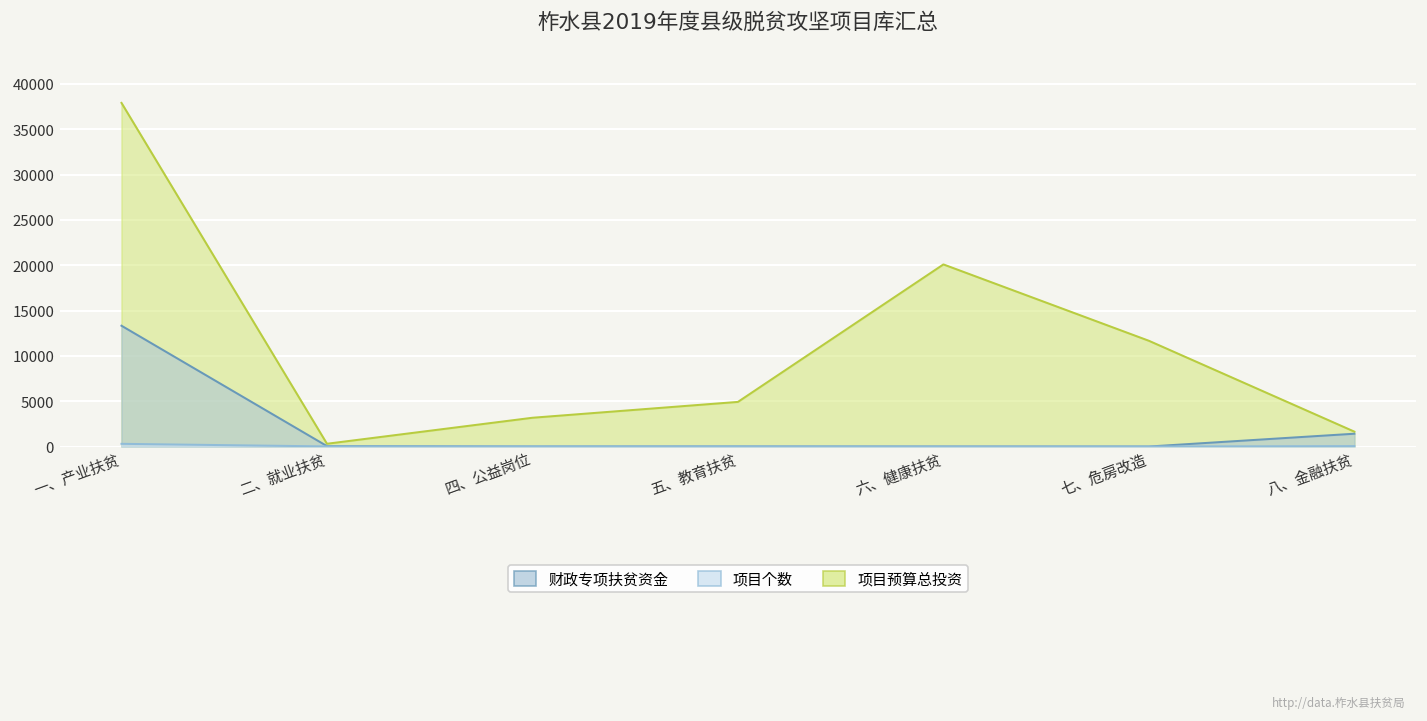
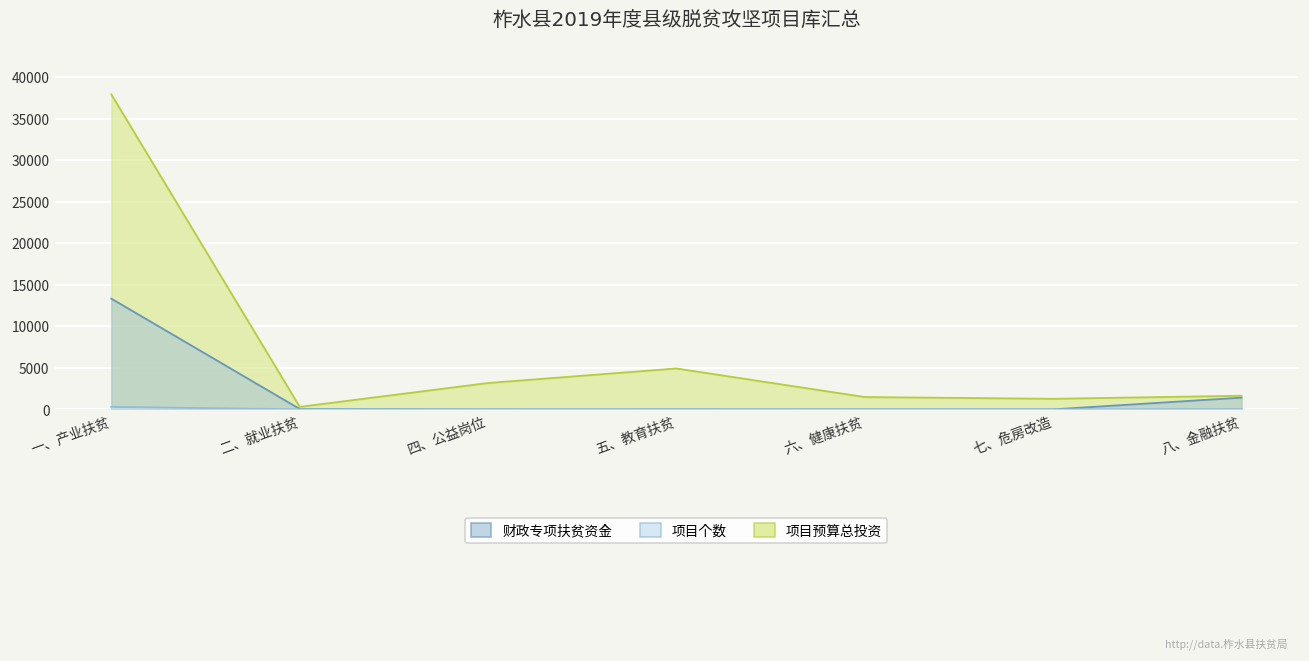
项目预算总投资, 六、健康扶贫: 20000 -> 1000
项目预算总投资, 七、危房改造: 12000 -> 1000
